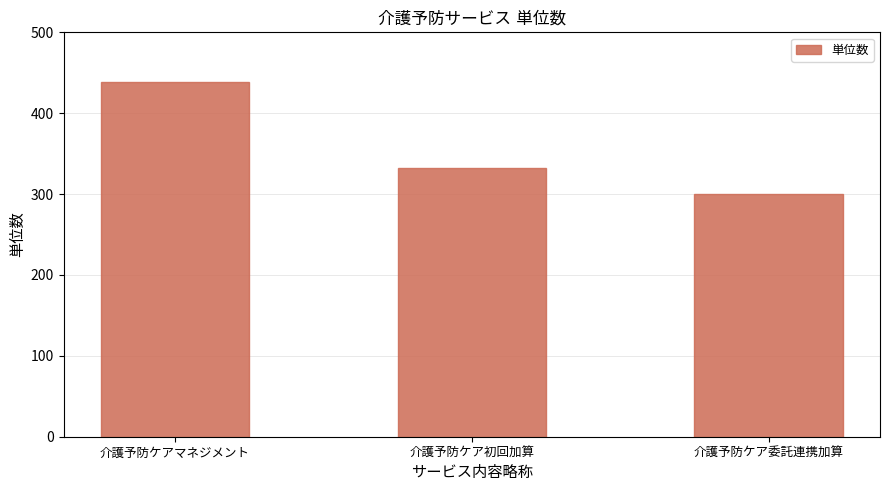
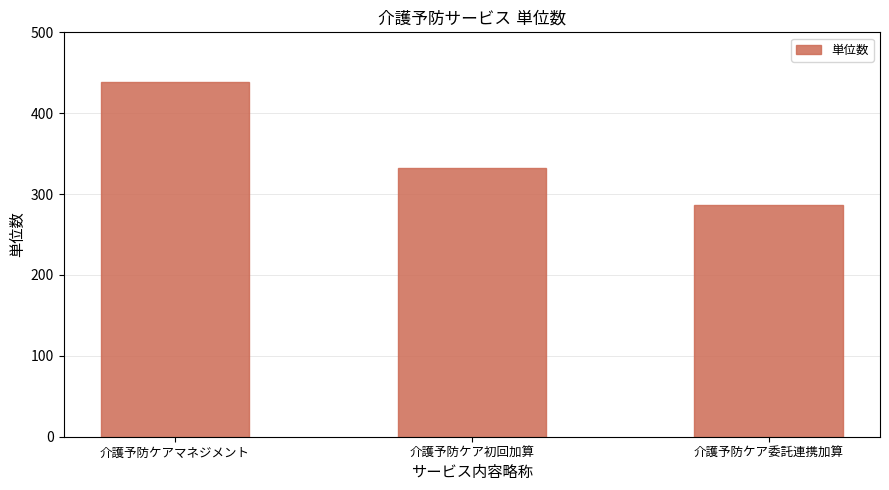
介護予防ケア委託連携加算: 300 -> 290
